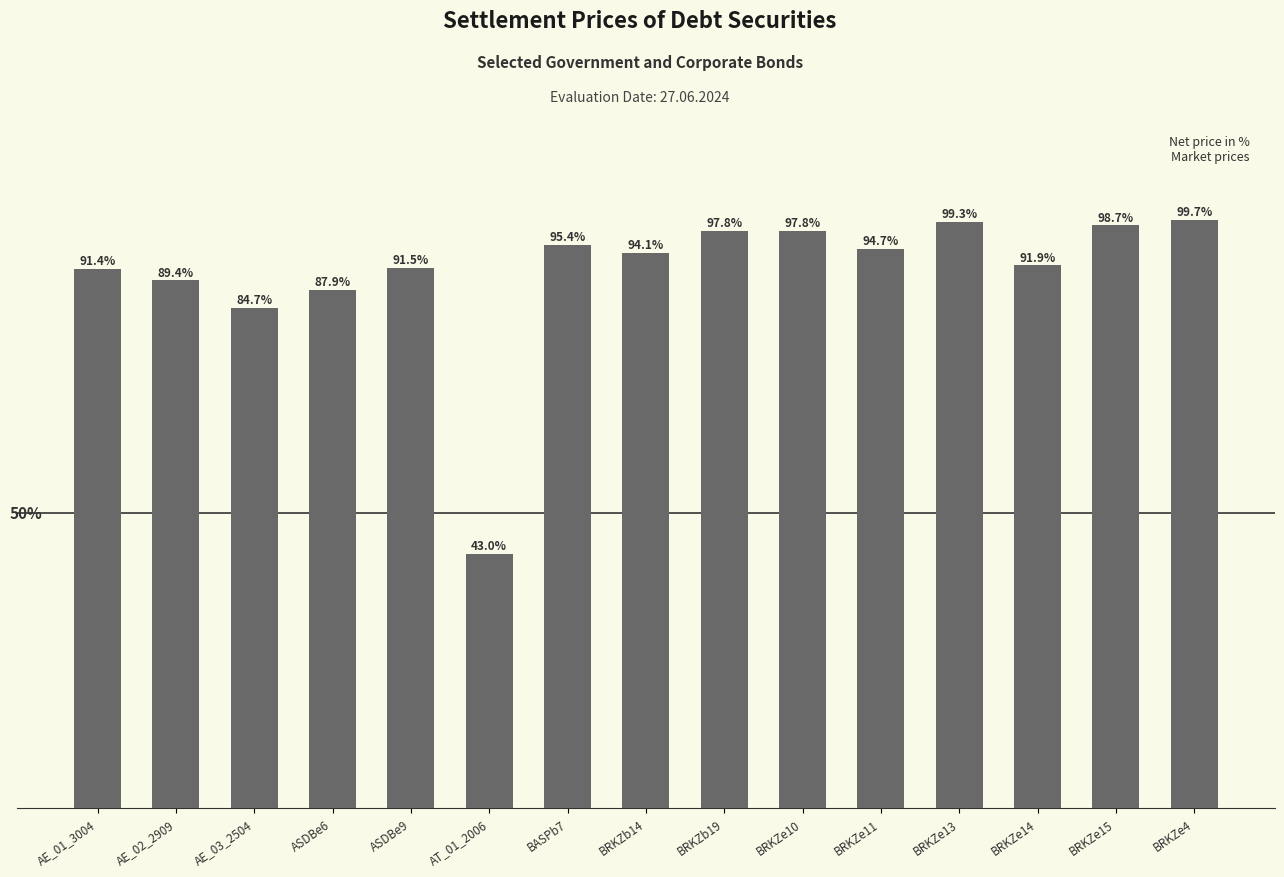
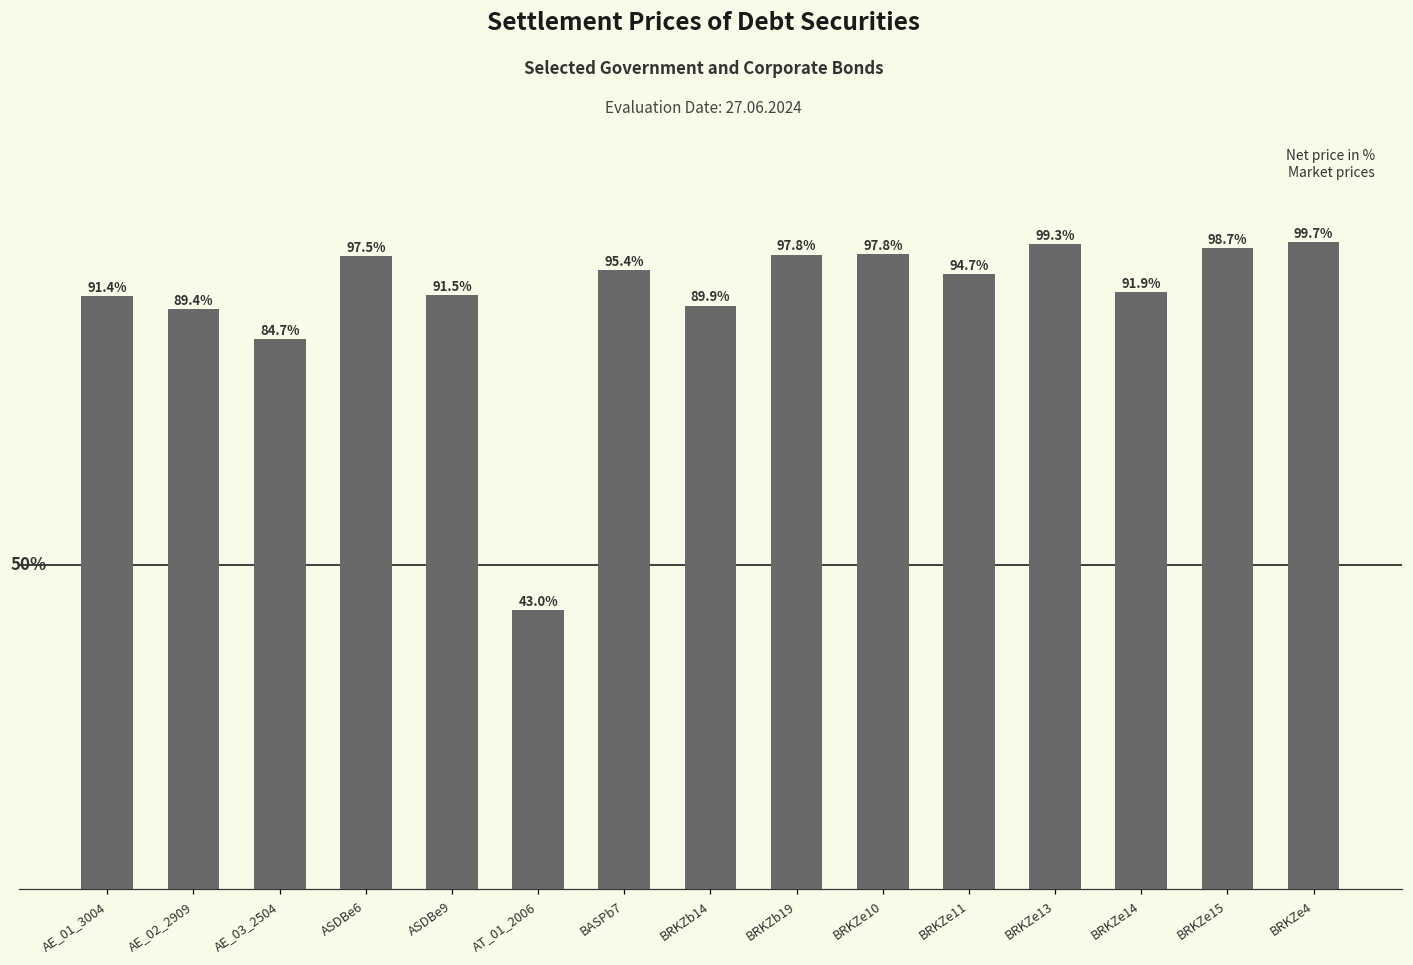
ASDBe6: 87.9% -> 97.5%
BRKZb14: 94.1% -> 89.9%
